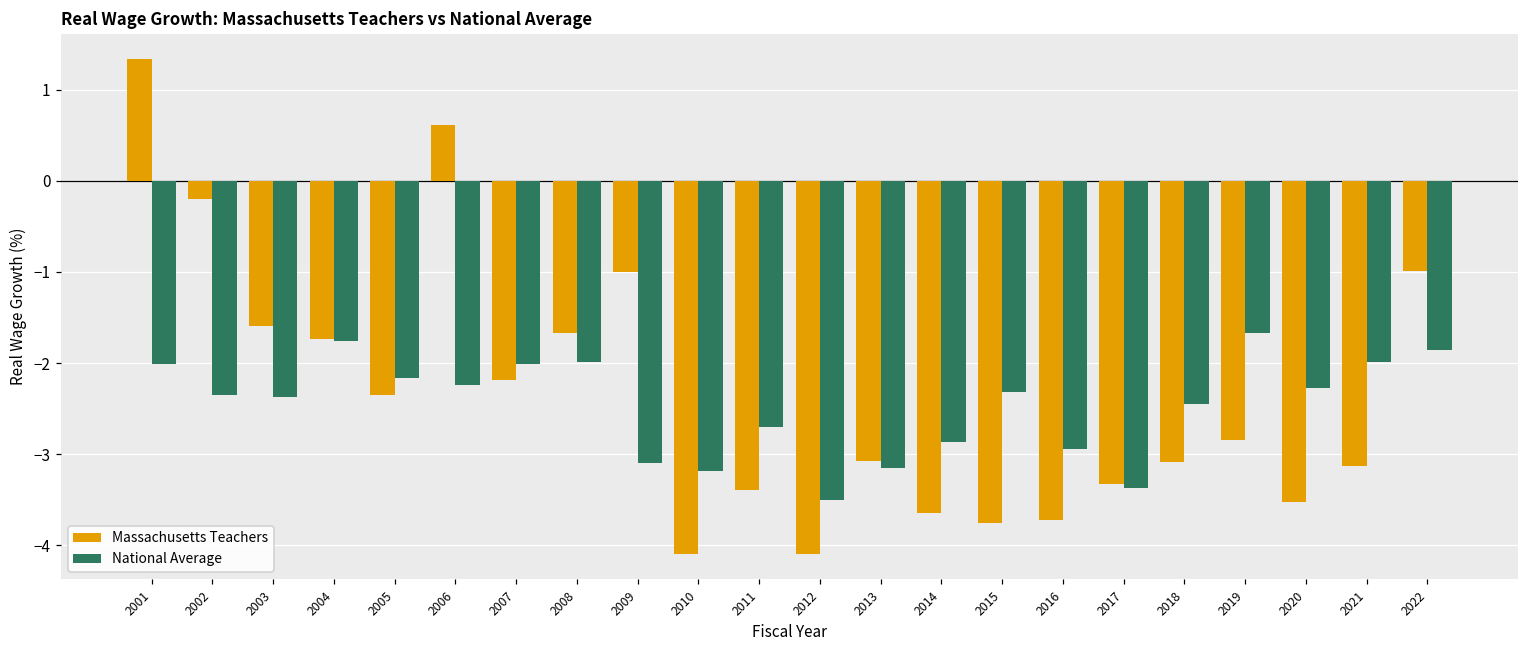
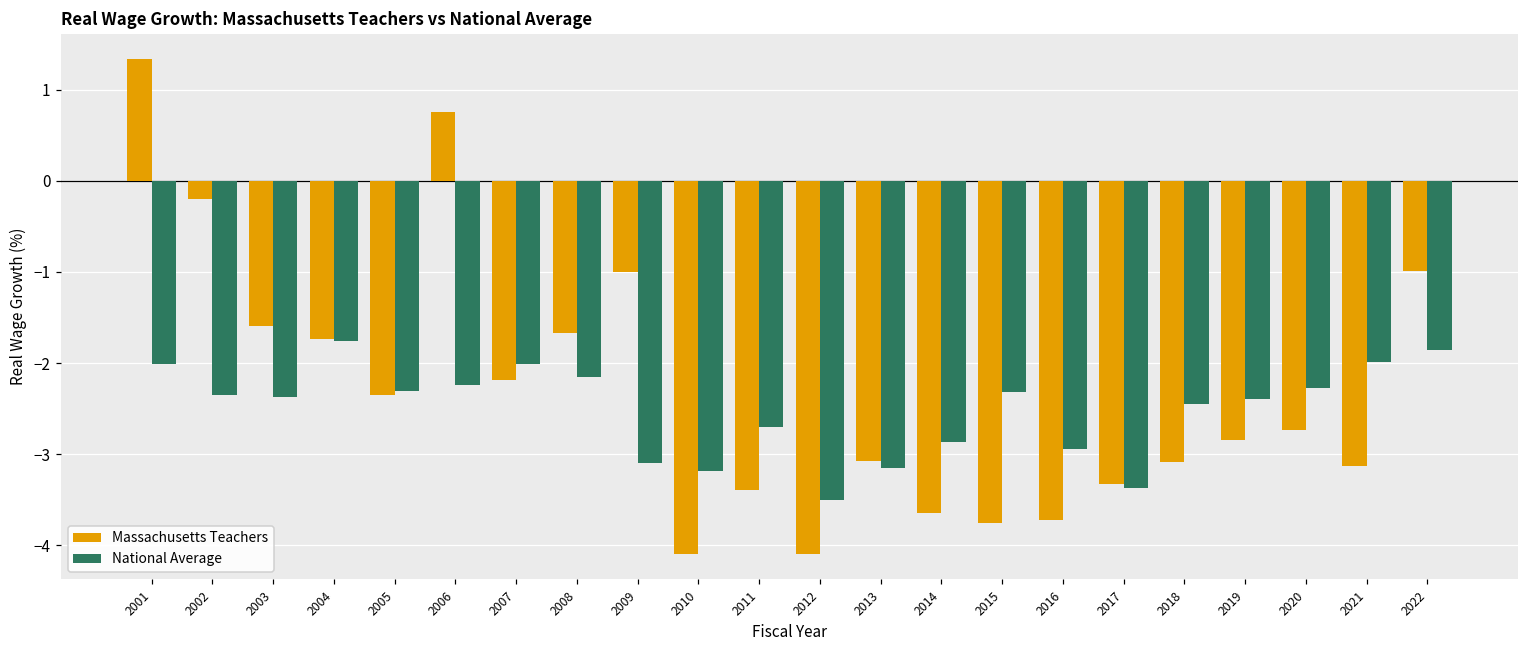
National Average, 2005: -2.2 -> -2.3
Massachusetts Teachers, 2006: 0.6 -> 0.8
National Average, 2008: -2.0 -> -2.1
National Average, 2019: -1.7 -> -2.4
Massachusetts Teachers, 2020: -3.5 -> -2.7
